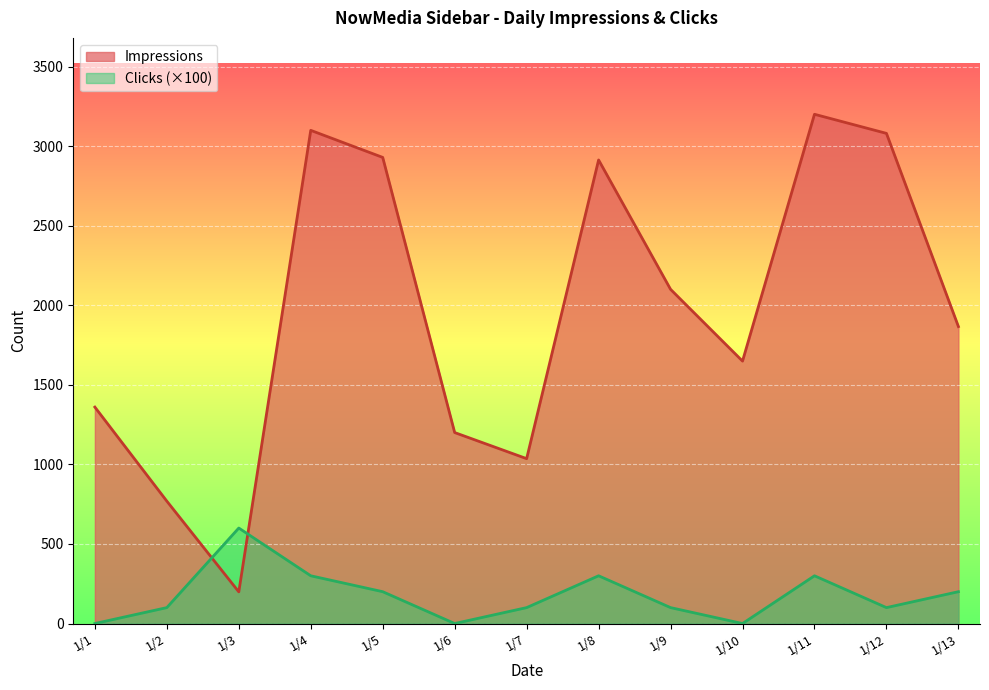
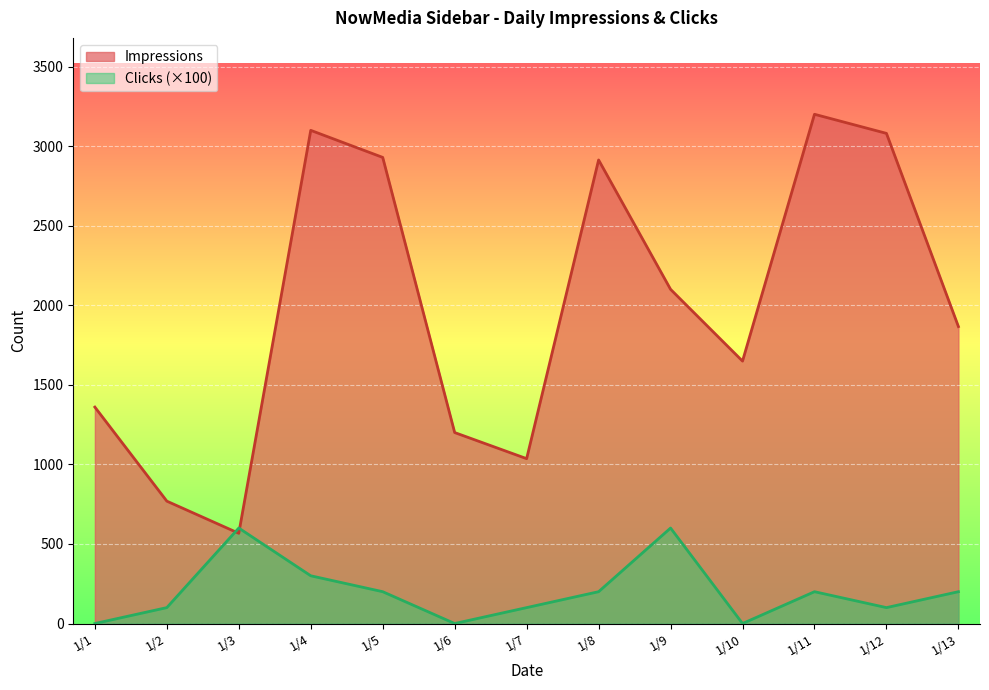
Impressions, 1/3: 200 -> 570
Clicks (×100), 1/8: 300 -> 200
Clicks (×100), 1/9: 100 -> 600
Clicks (×100), 1/11: 300 -> 200
